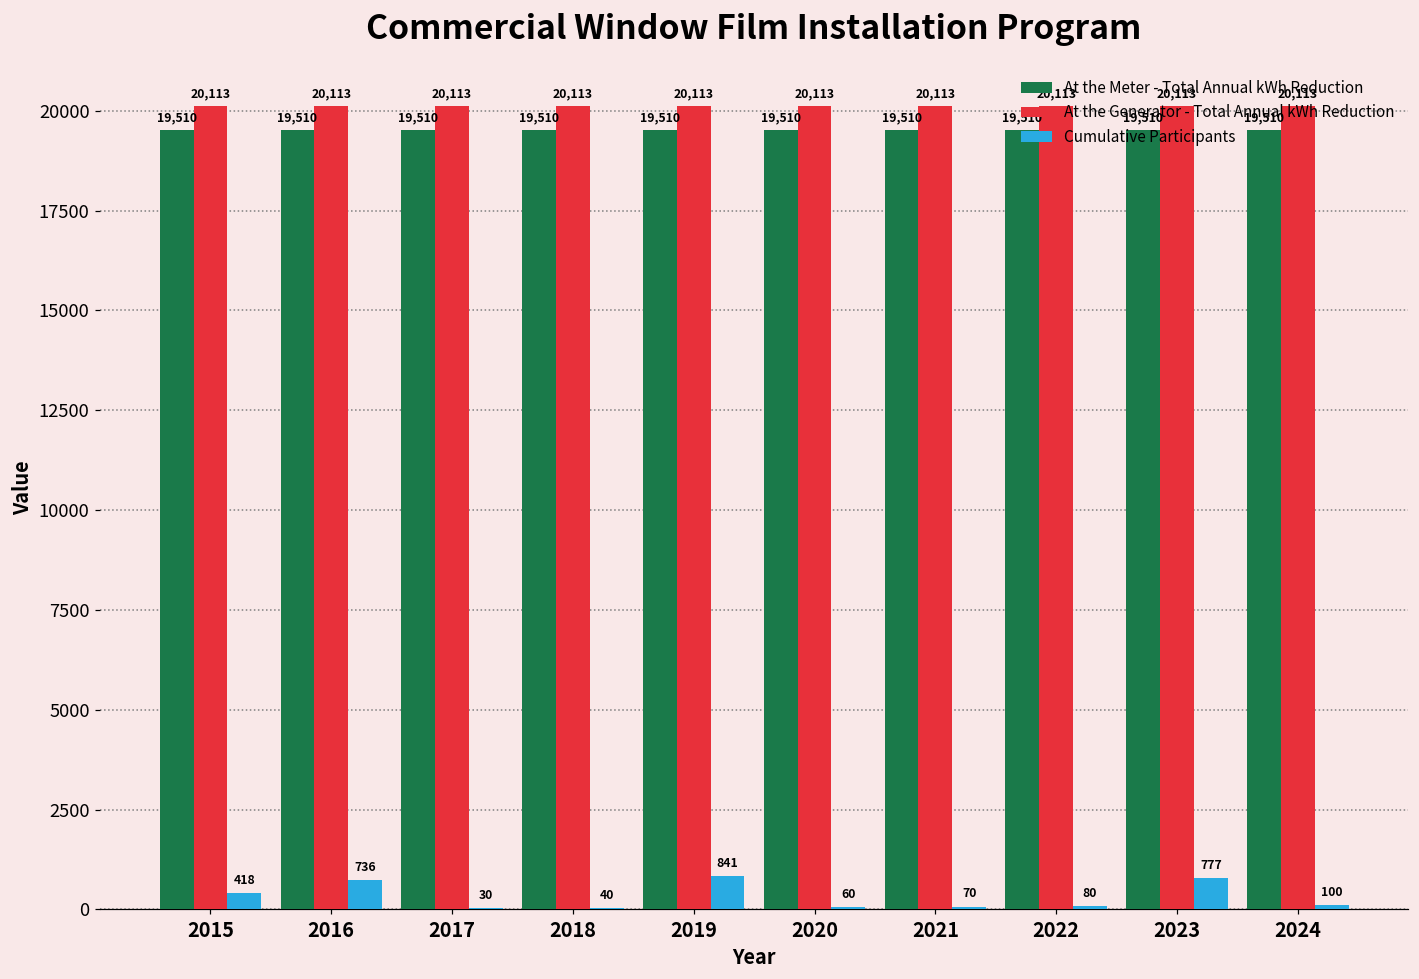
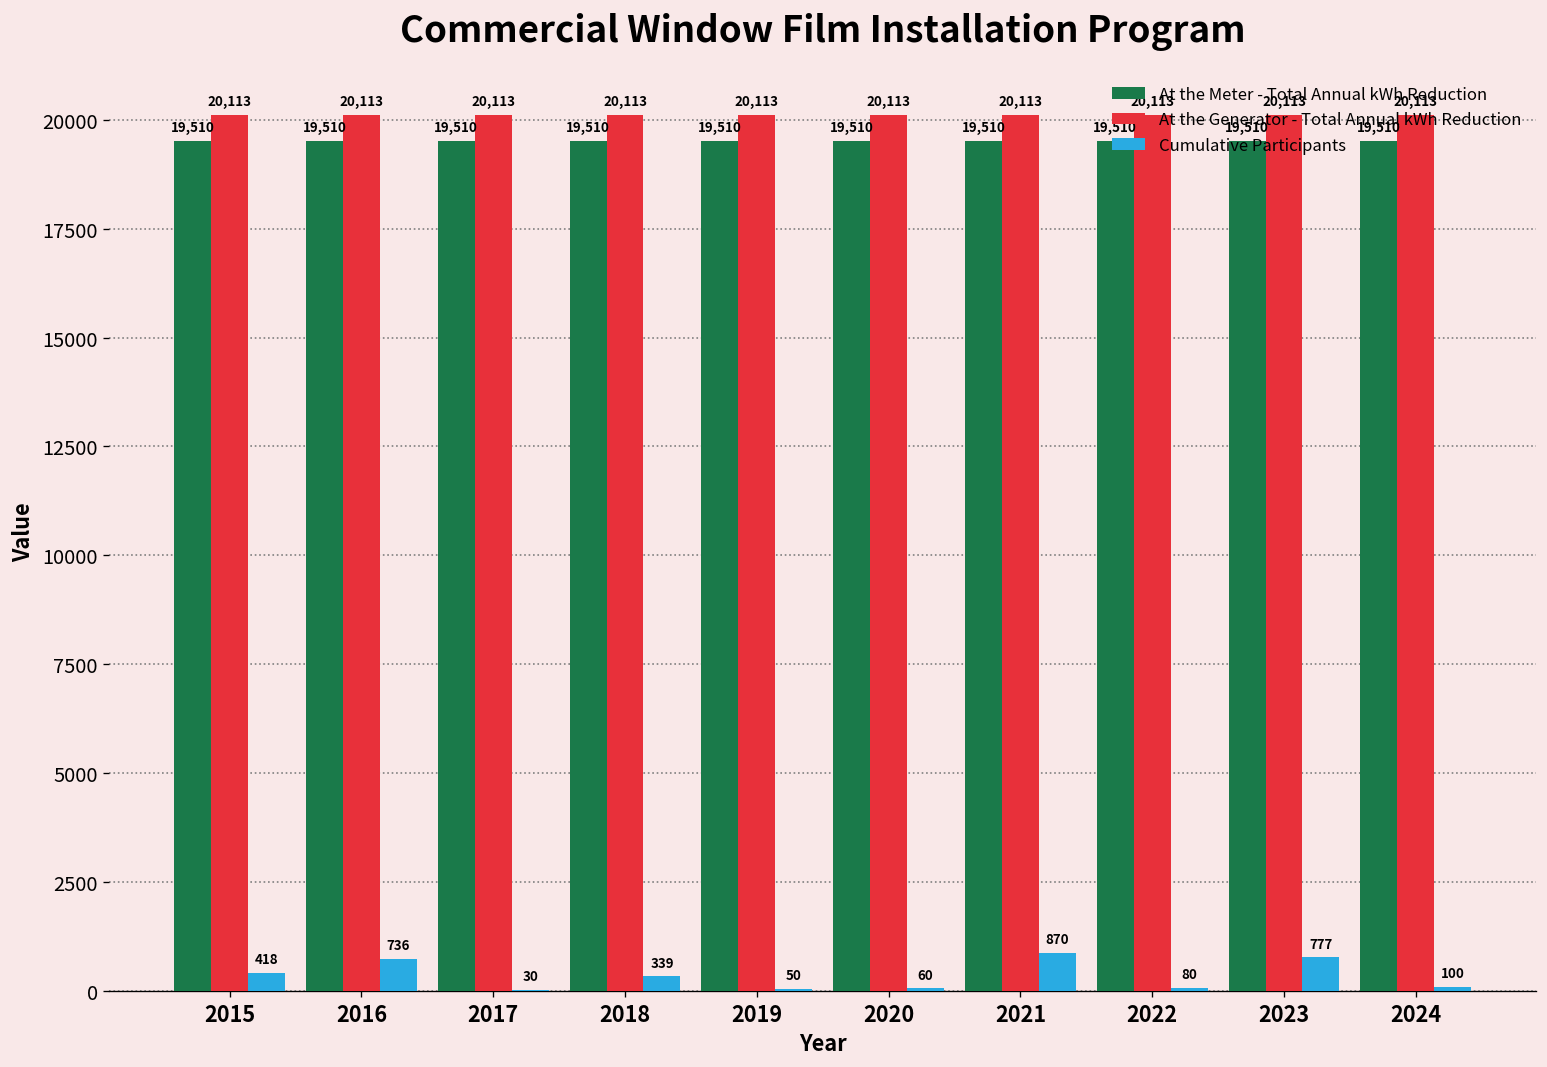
Cumulative Participants, 2018: 40 -> 339
Cumulative Participants, 2019: 841 -> 50
Cumulative Participants, 2021: 70 -> 870
